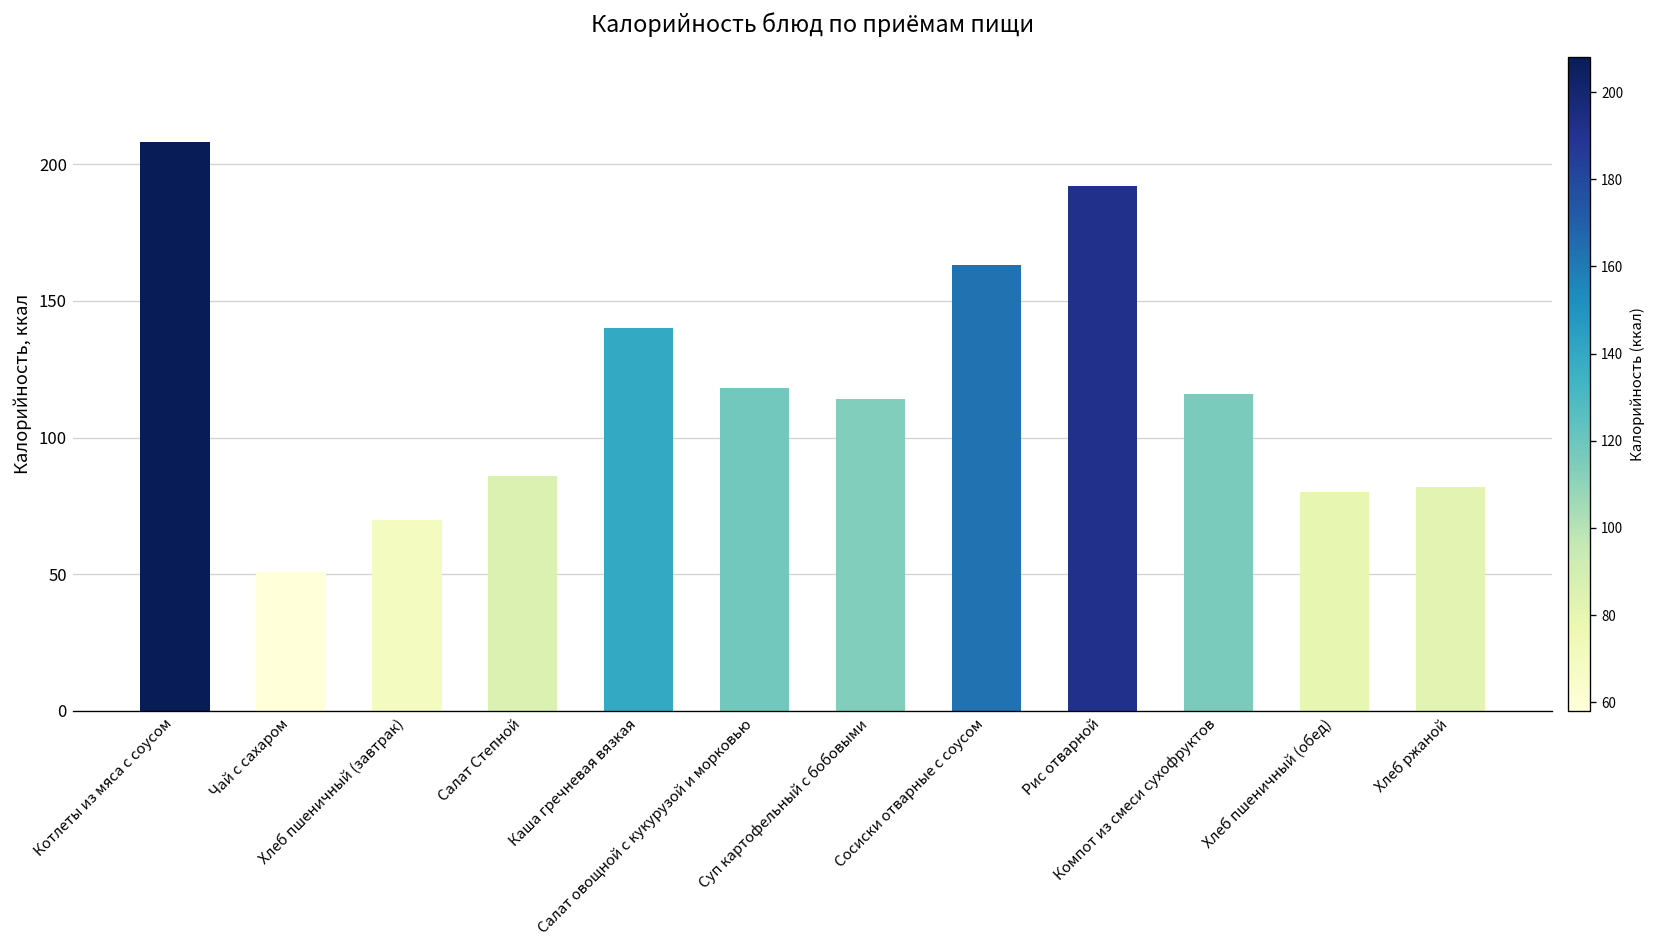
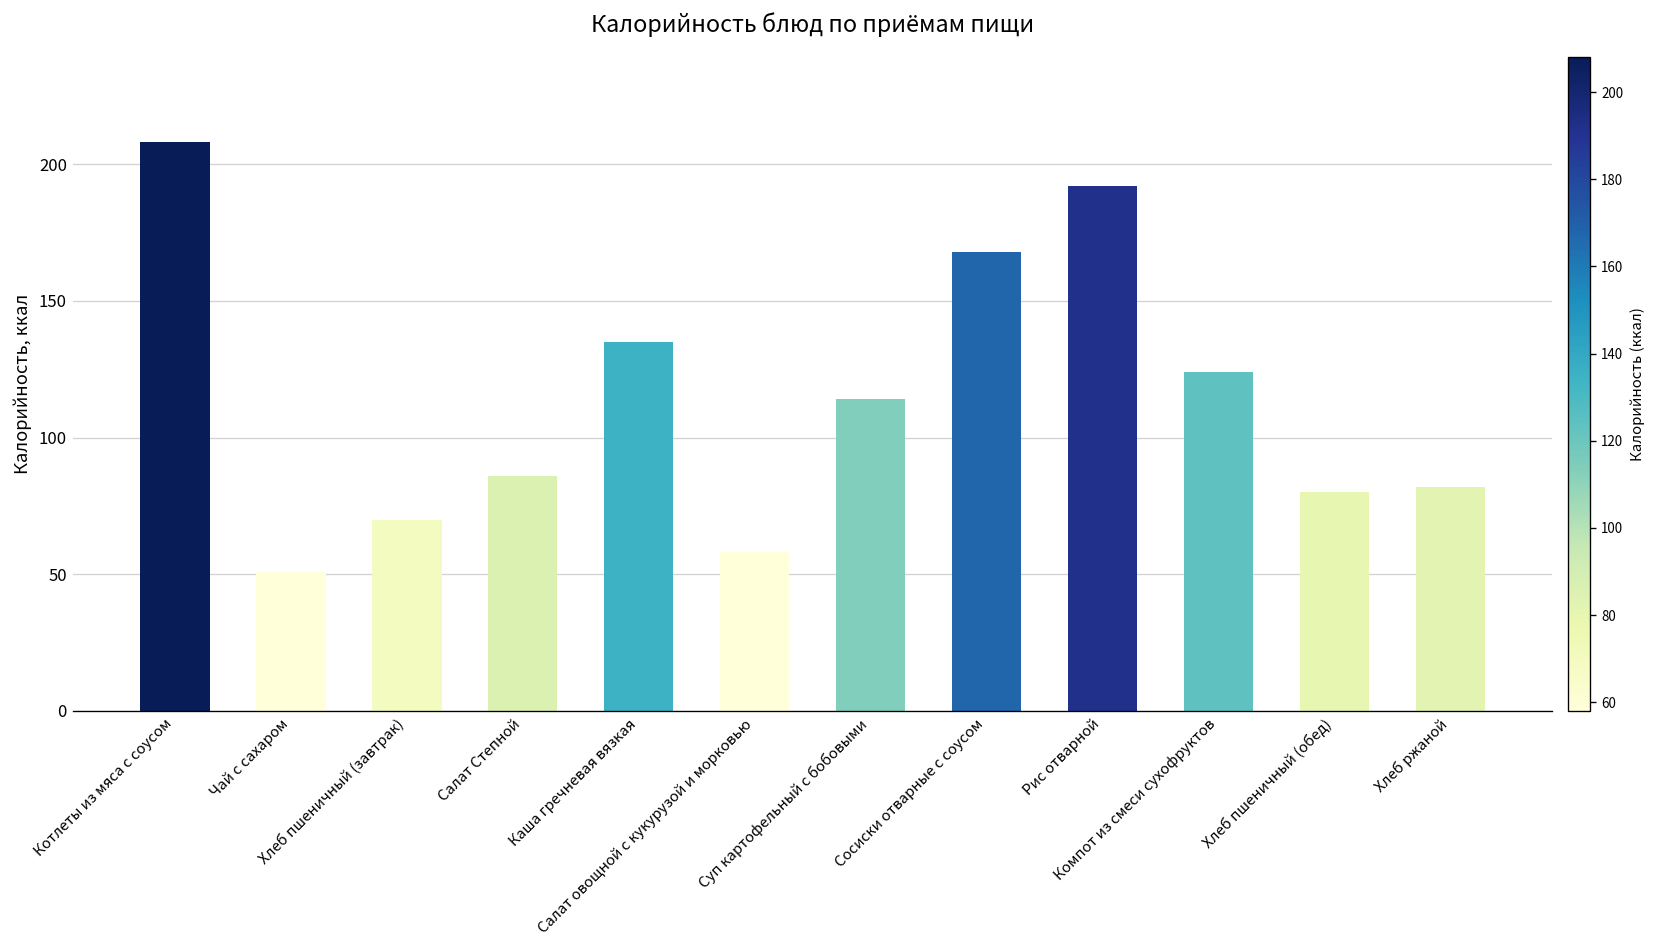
Каша гречневая вязкая: 140 -> 135
Салат овощной с кукурузой и морковью: 118 -> 58
Сосиски отварные с соусом: 163 -> 168
Компот из смеси сухофруктов: 116 -> 124
